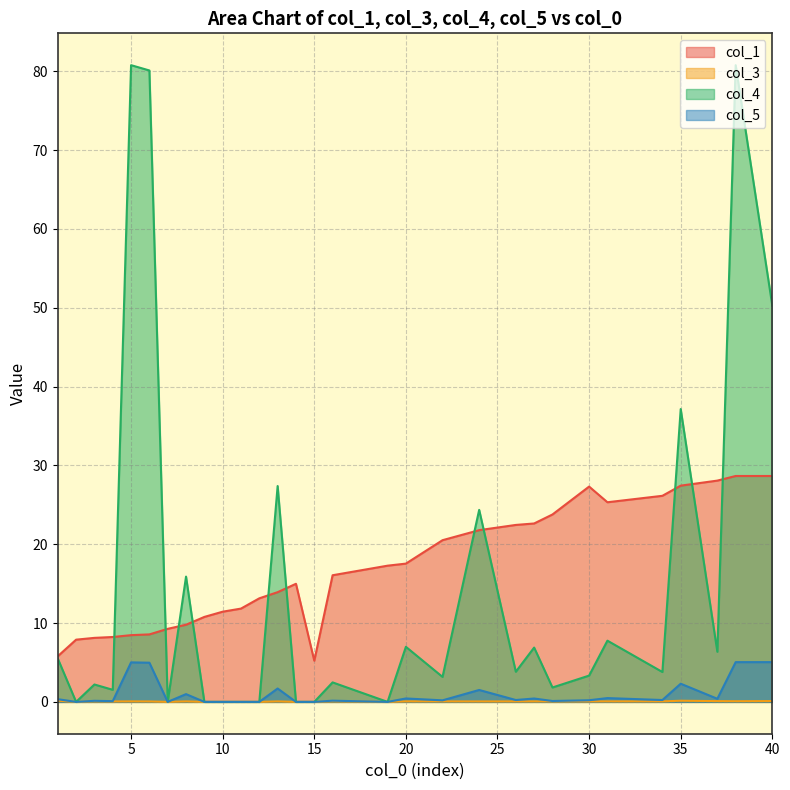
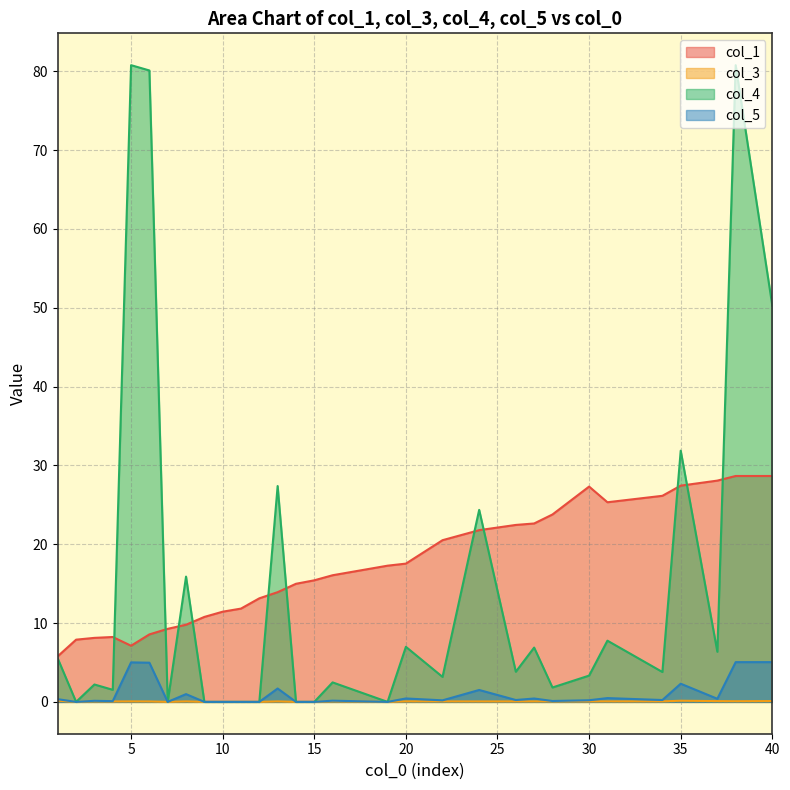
col_1, 5: 8 -> 7
col_1, 15: 5 -> 15
col_4, 35: 37 -> 32
